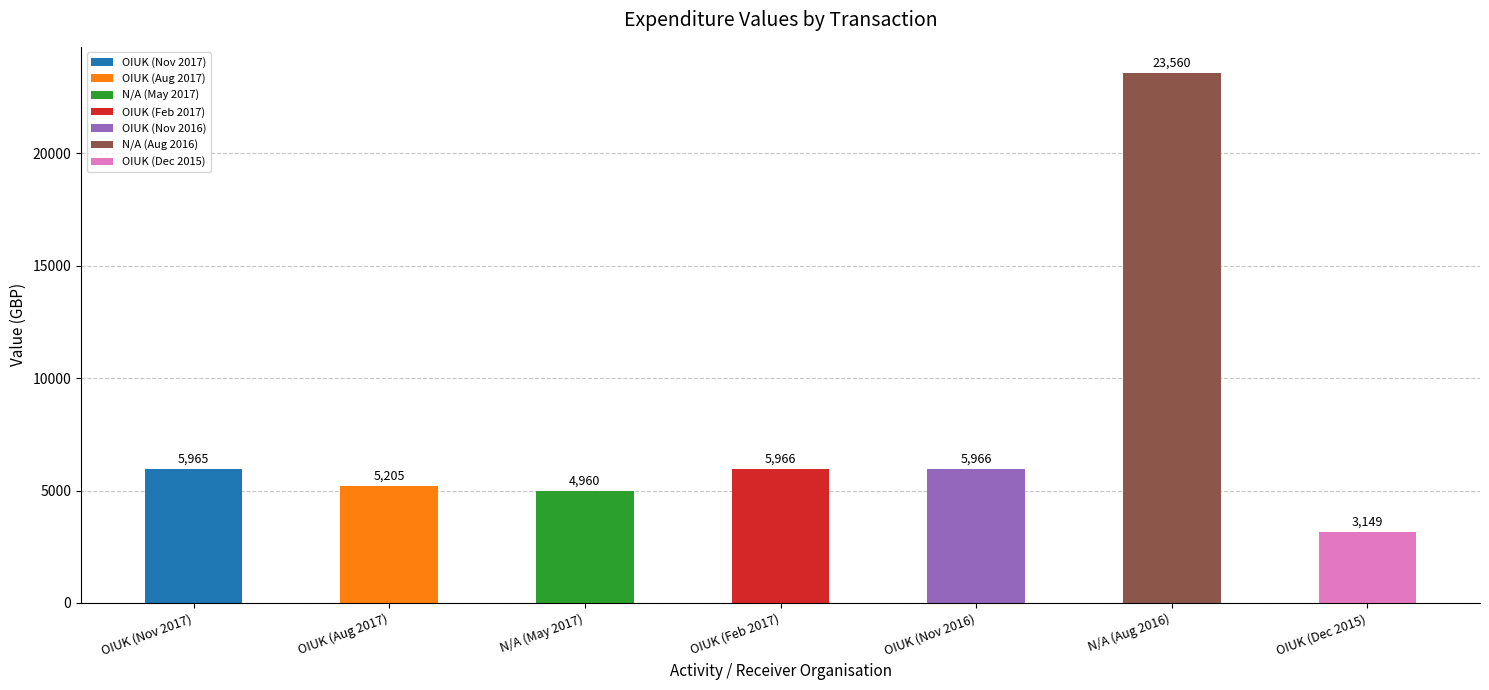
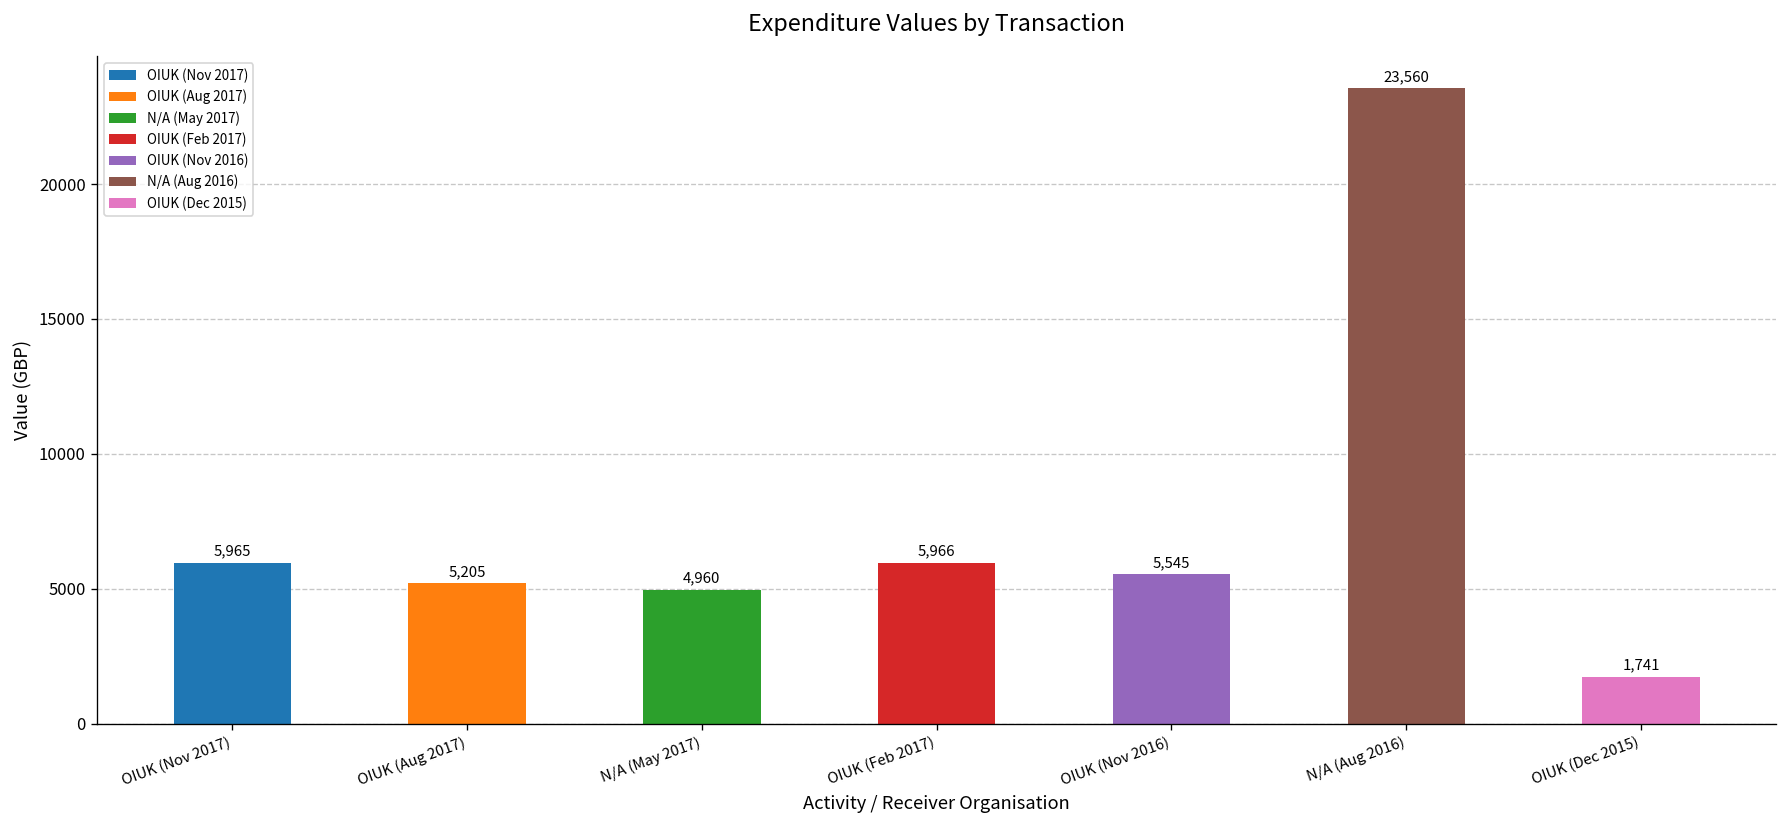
OIUK (Nov 2016): 5,966 -> 5,545
OIUK (Dec 2015): 3,149 -> 1,741
